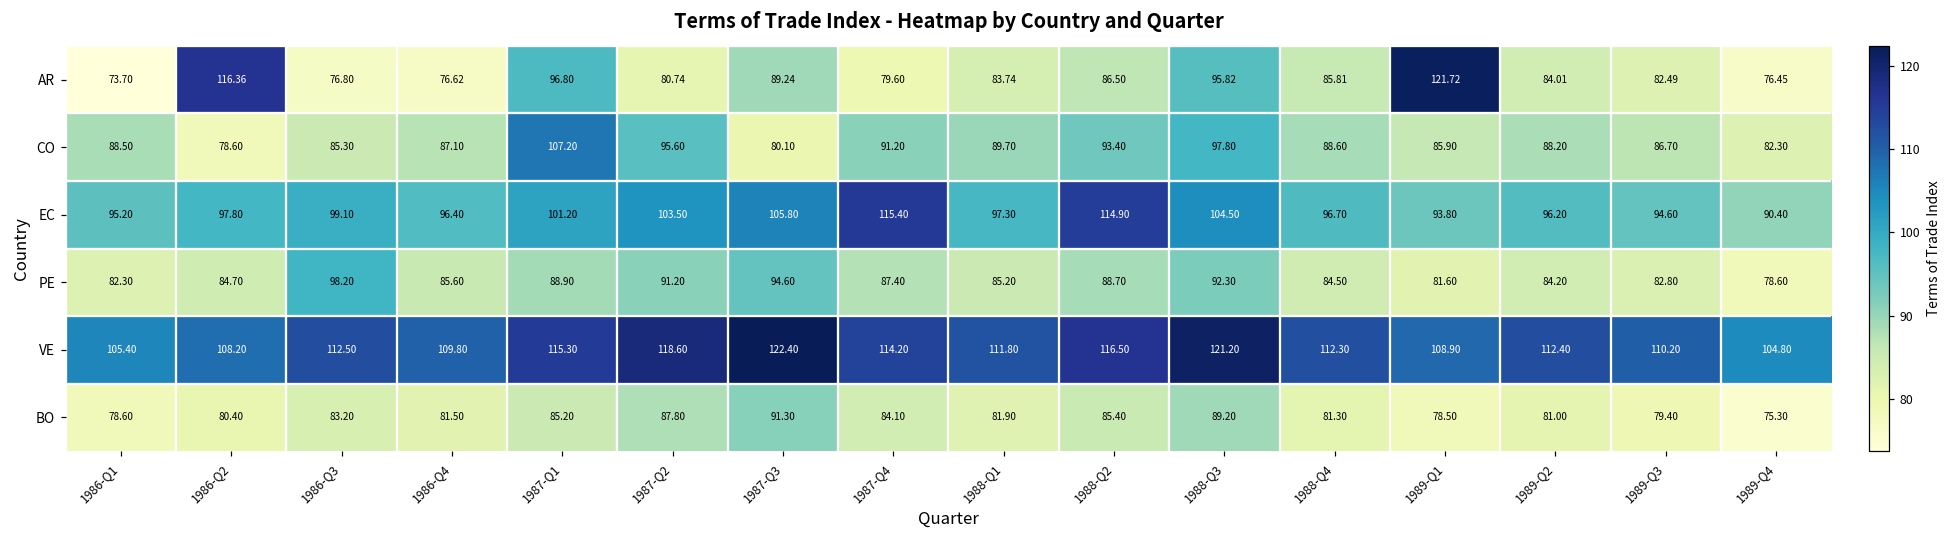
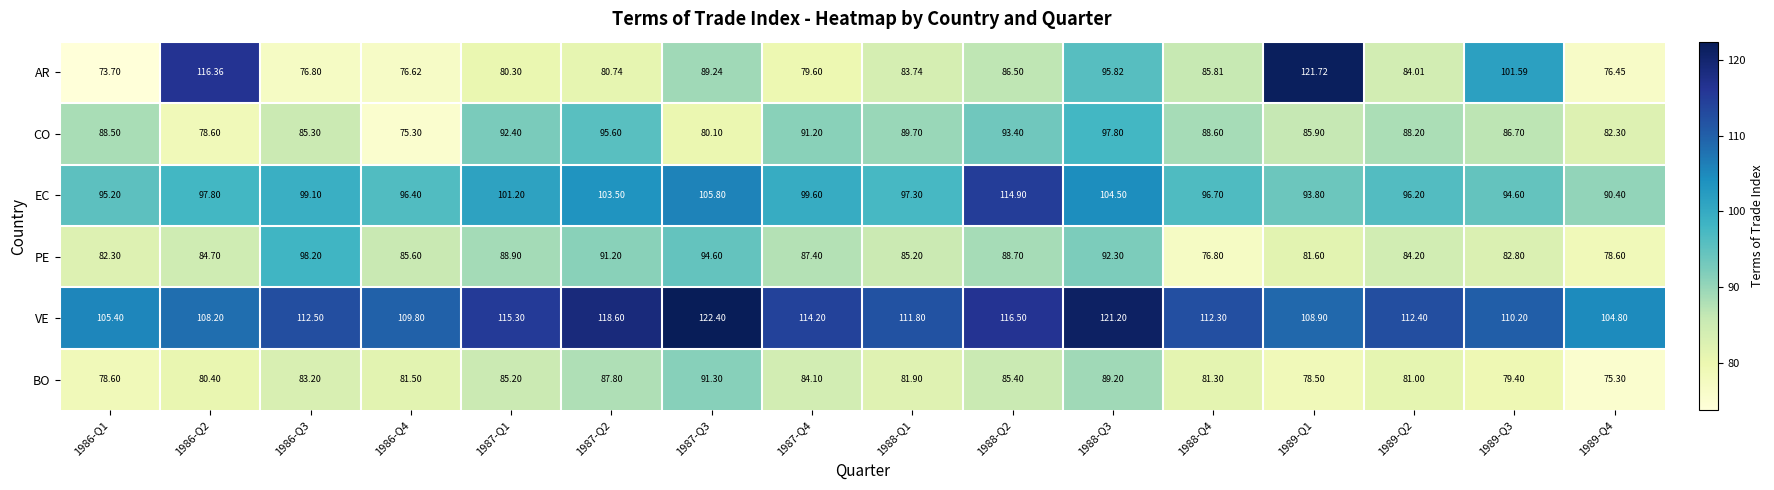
AR, 1987-Q1: 96.80 -> 80.30
AR, 1989-Q3: 82.49 -> 101.59
CO, 1986-Q4: 87.10 -> 75.30
CO, 1987-Q1: 107.20 -> 92.40
EC, 1987-Q4: 115.40 -> 99.60
PE, 1988-Q4: 84.50 -> 76.80
